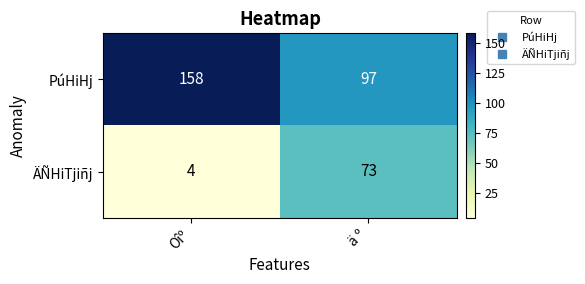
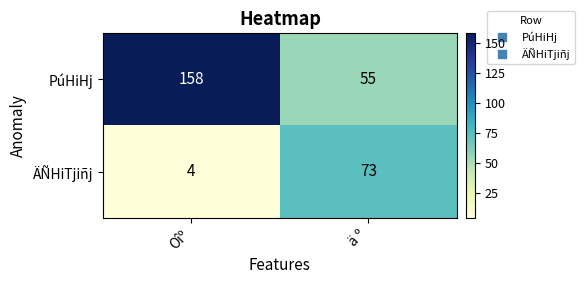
PúHiHj, ä º: 97 -> 55
